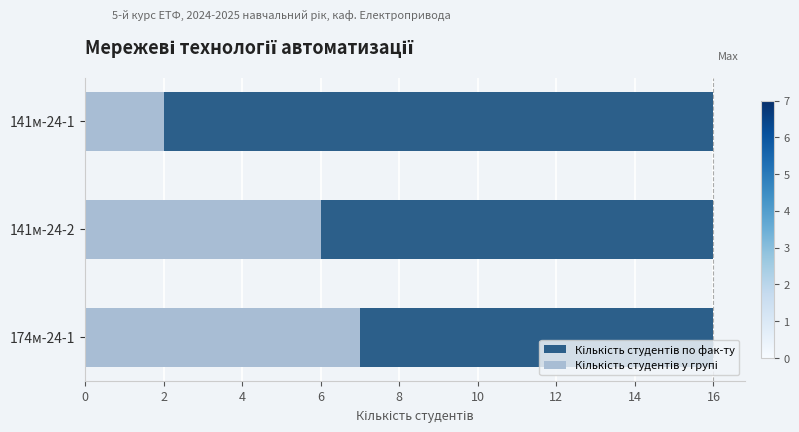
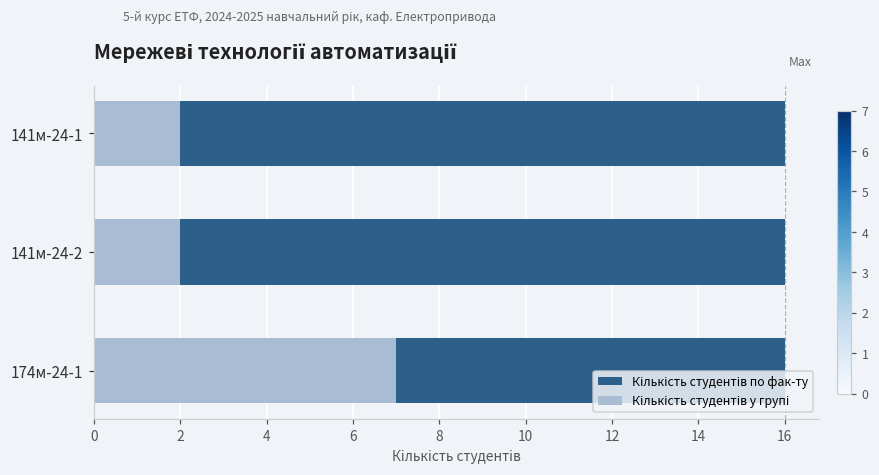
Кількість студентів у групі, 141м-24-2: 6 -> 2
